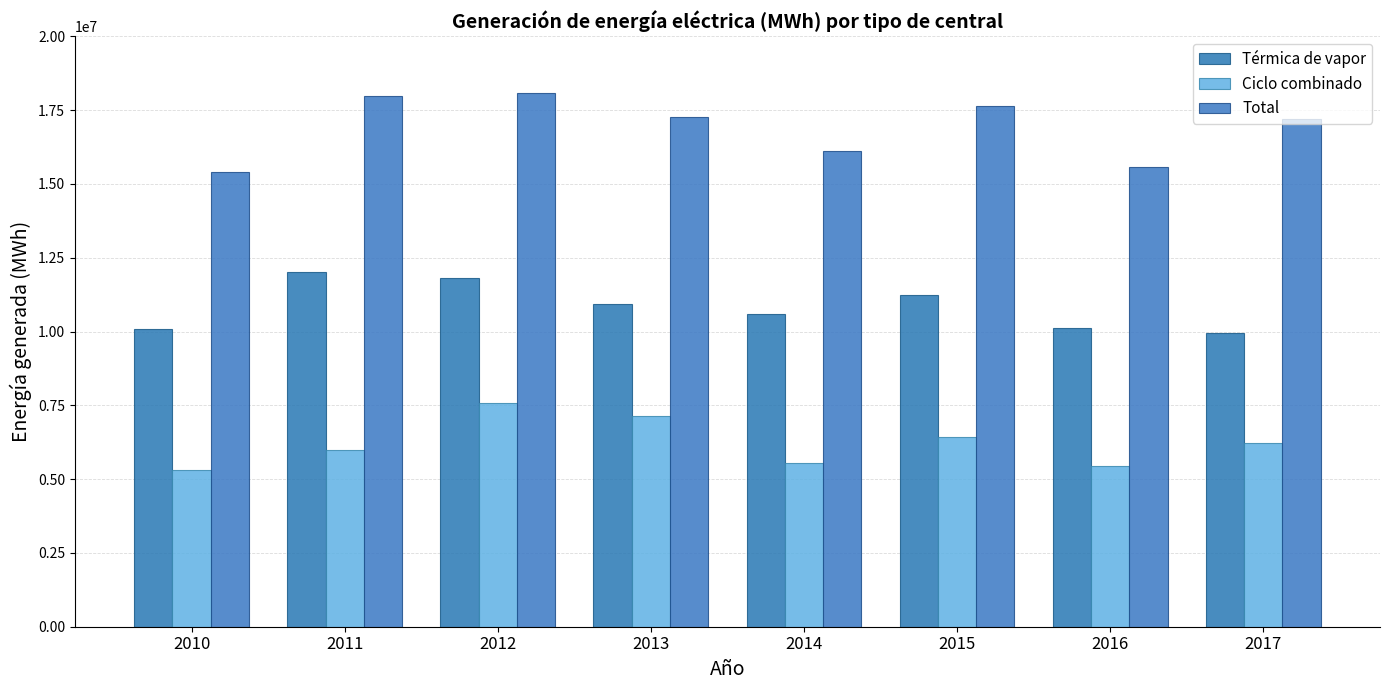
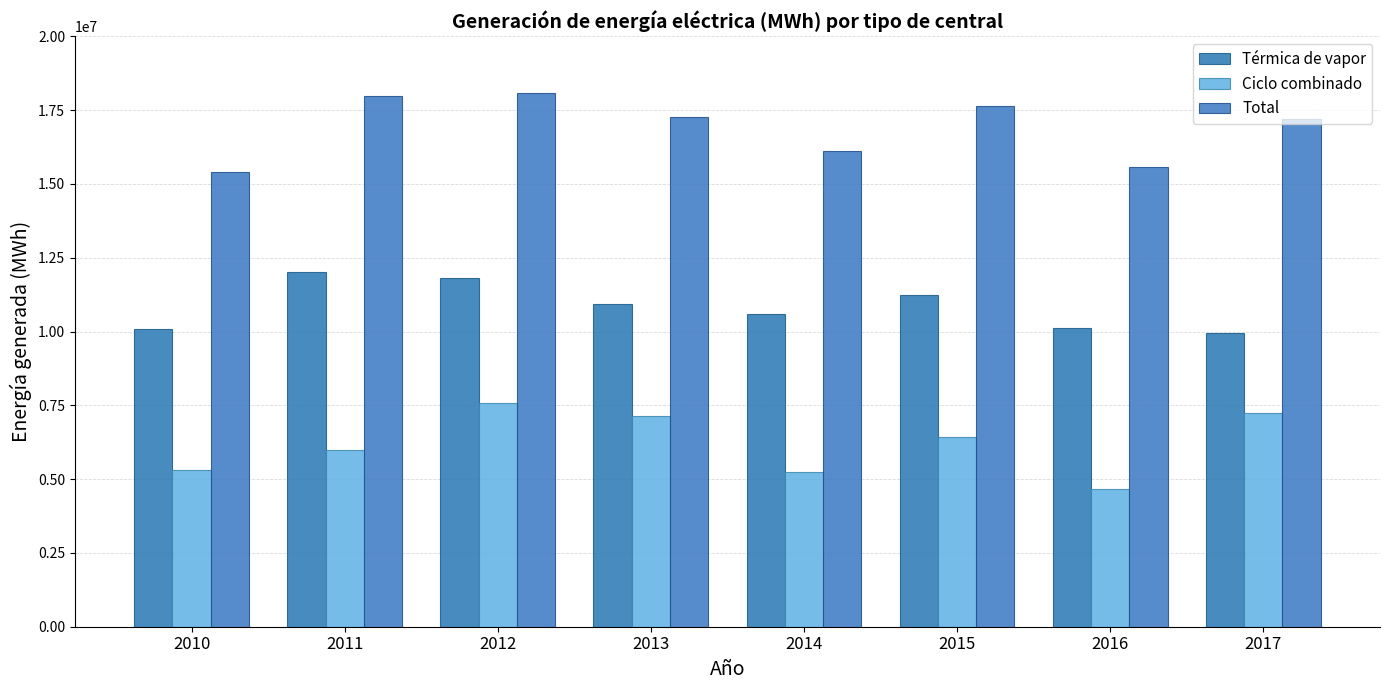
Ciclo combinado, 2014: 5500000 -> 5200000
Ciclo combinado, 2016: 5500000 -> 4700000
Ciclo combinado, 2017: 6200000 -> 7200000
